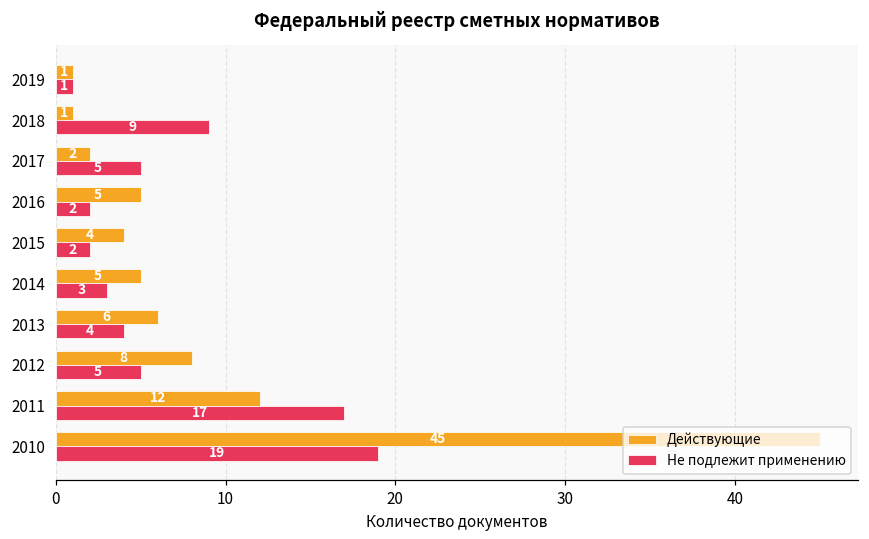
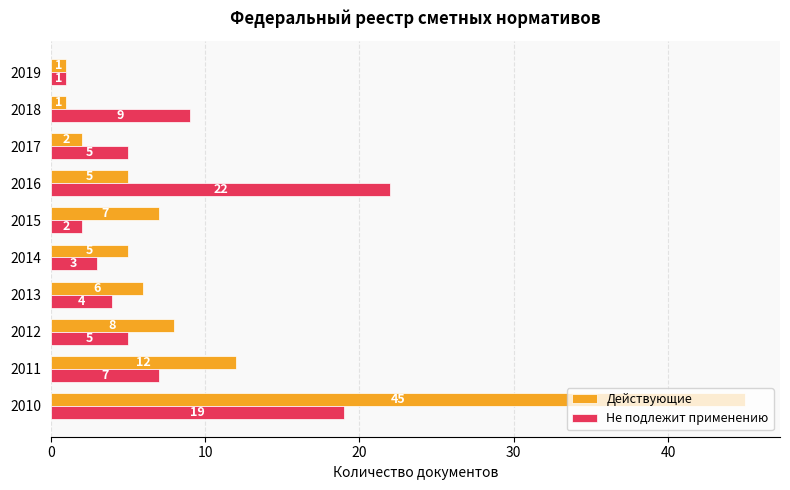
Не подлежит применению, 2016: 2 -> 22
Действующие, 2015: 4 -> 7
Не подлежит применению, 2011: 17 -> 7
